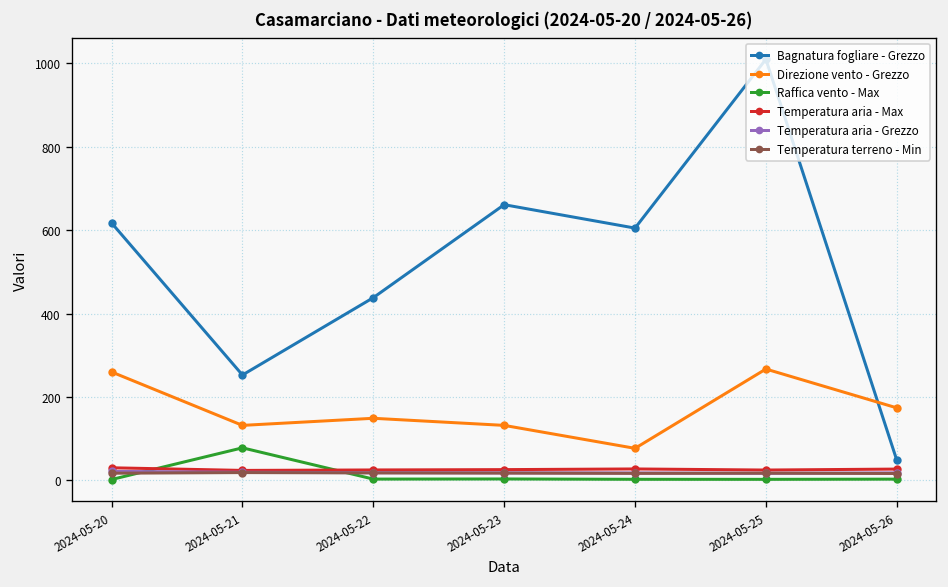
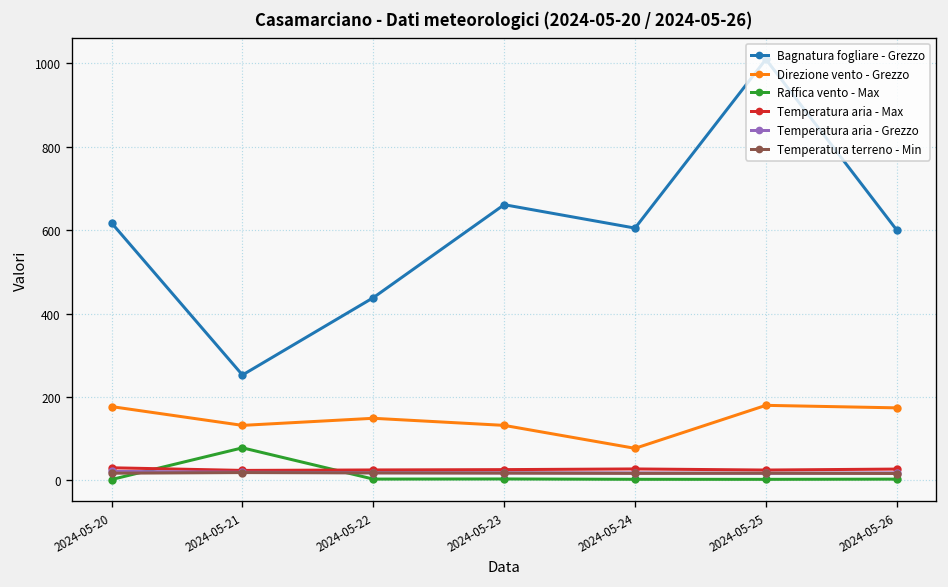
Direzione vento - Grezzo, 2024-05-20: 260 -> 180
Direzione vento - Grezzo, 2024-05-25: 270 -> 180
Bagnatura fogliare - Grezzo, 2024-05-26: 50 -> 600
